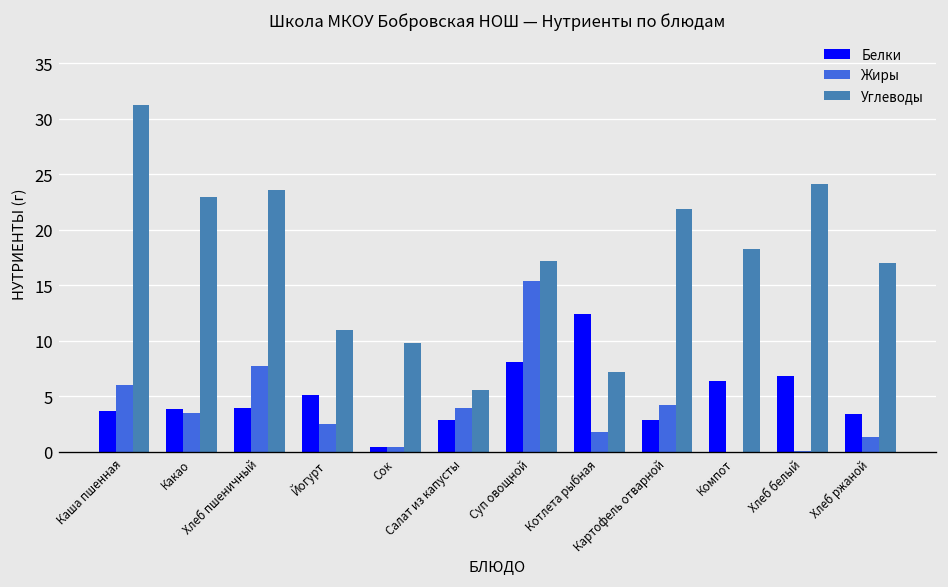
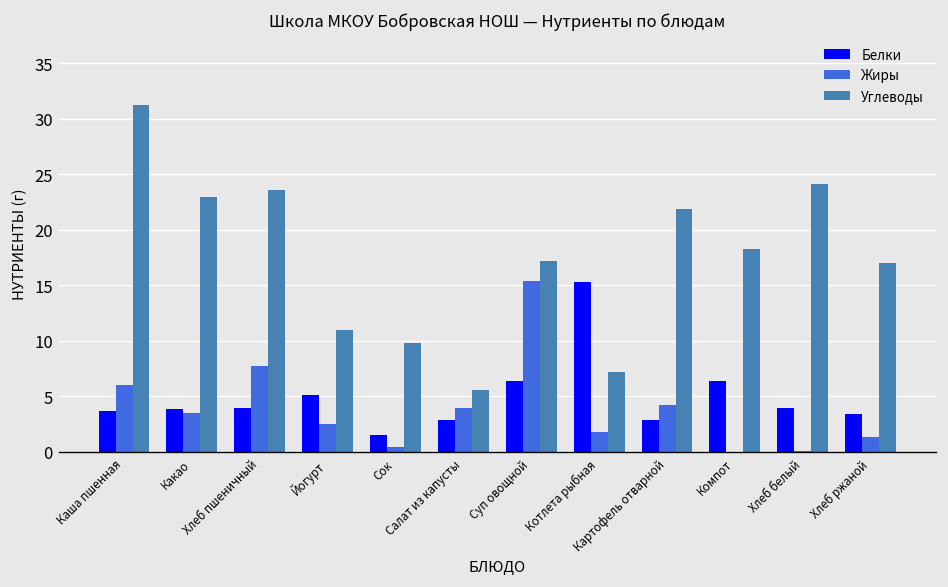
Белки, Сок: 0 -> 2
Белки, Суп овощной: 8 -> 6
Белки, Котлета рыбная: 12 -> 15
Белки, Хлеб белый: 7 -> 4
